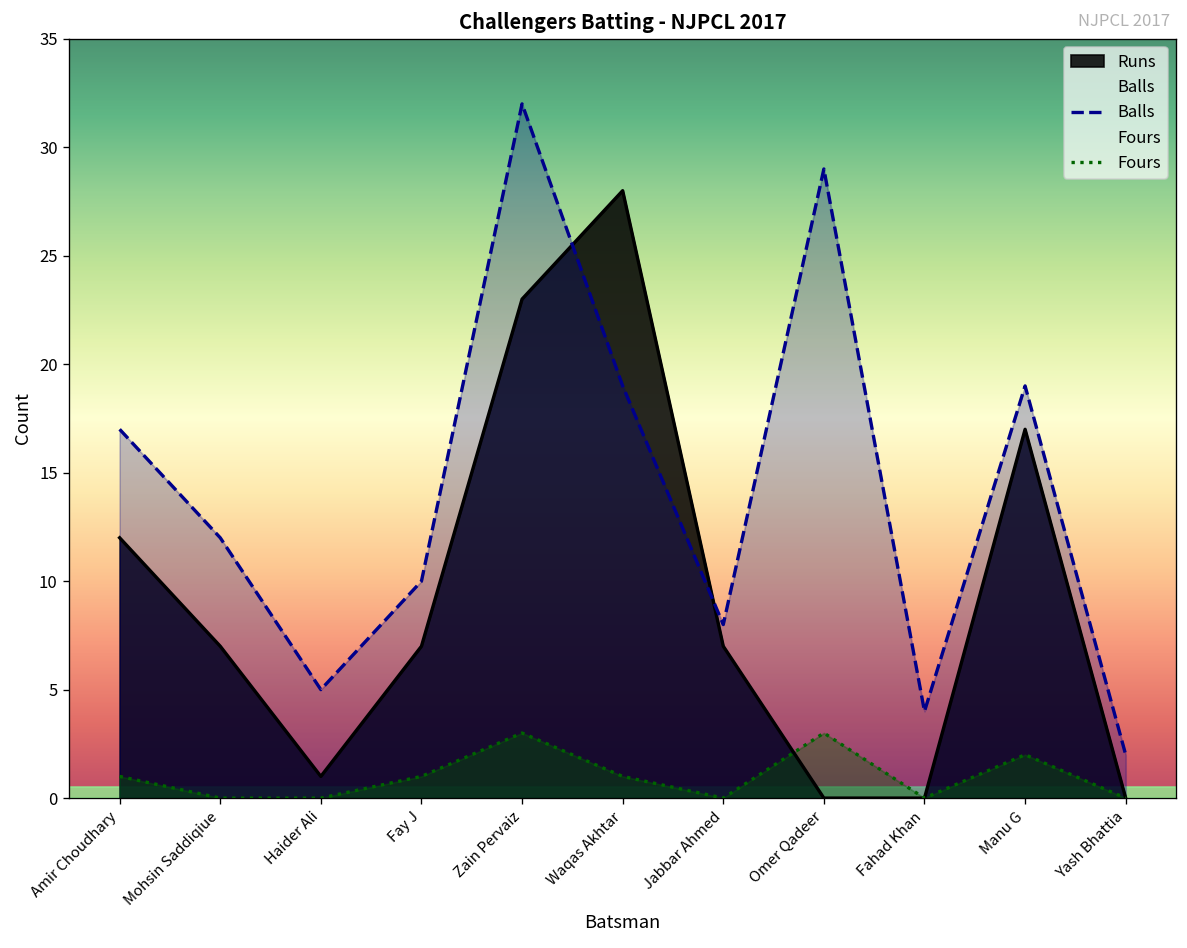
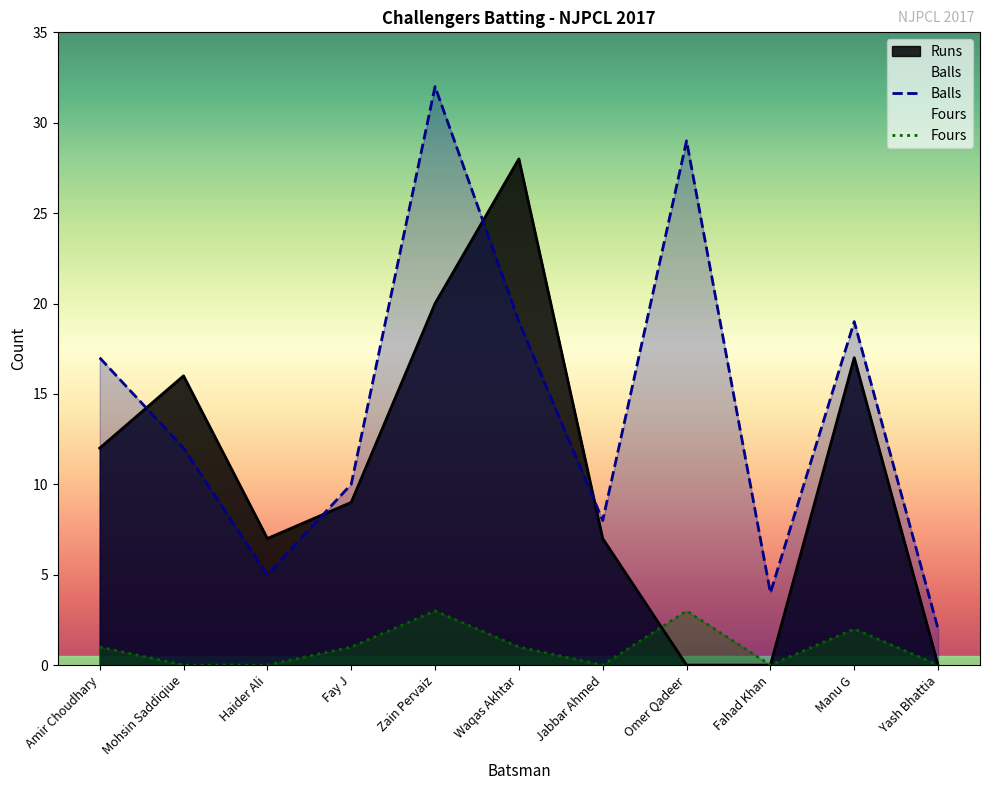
Runs, Mohsin Saddiqiue: 7 -> 16
Runs, Haider Ali: 1 -> 7
Runs, Fay J: 7 -> 9
Runs, Zain Pervaiz: 23 -> 20
